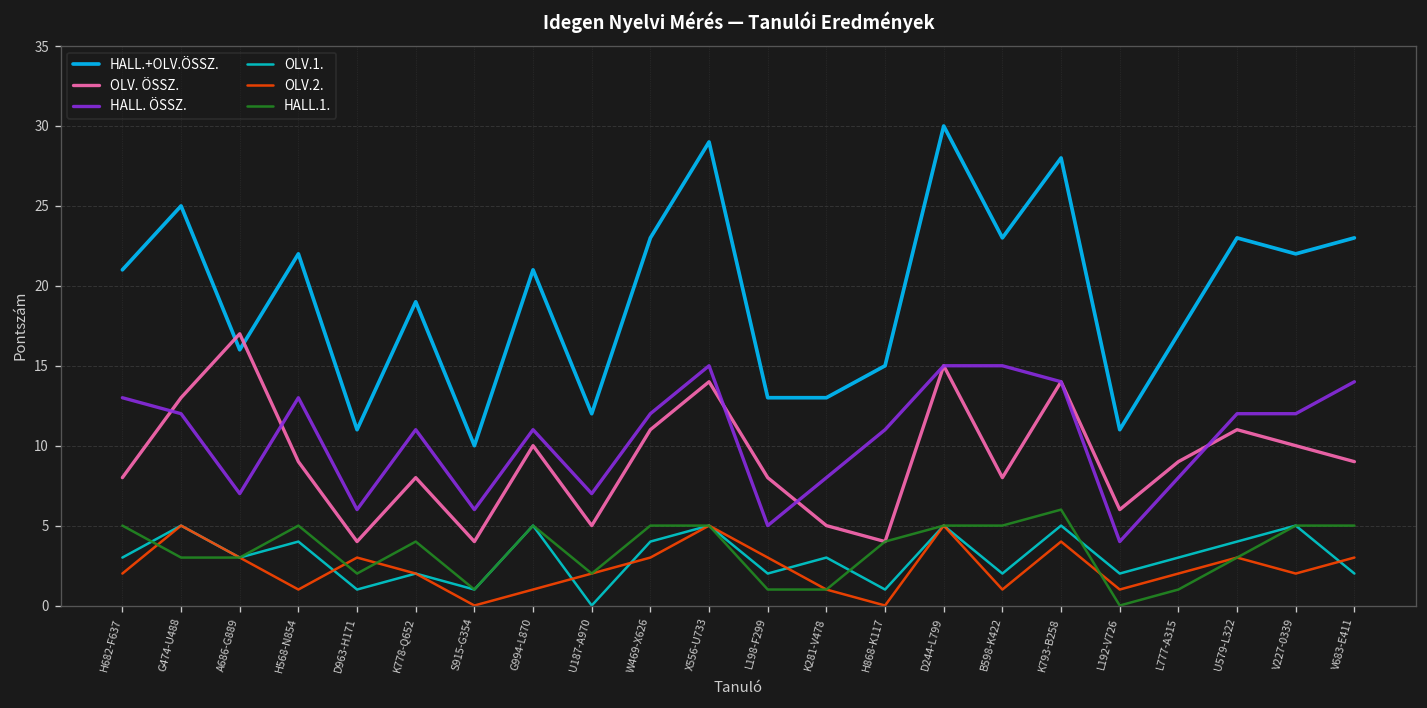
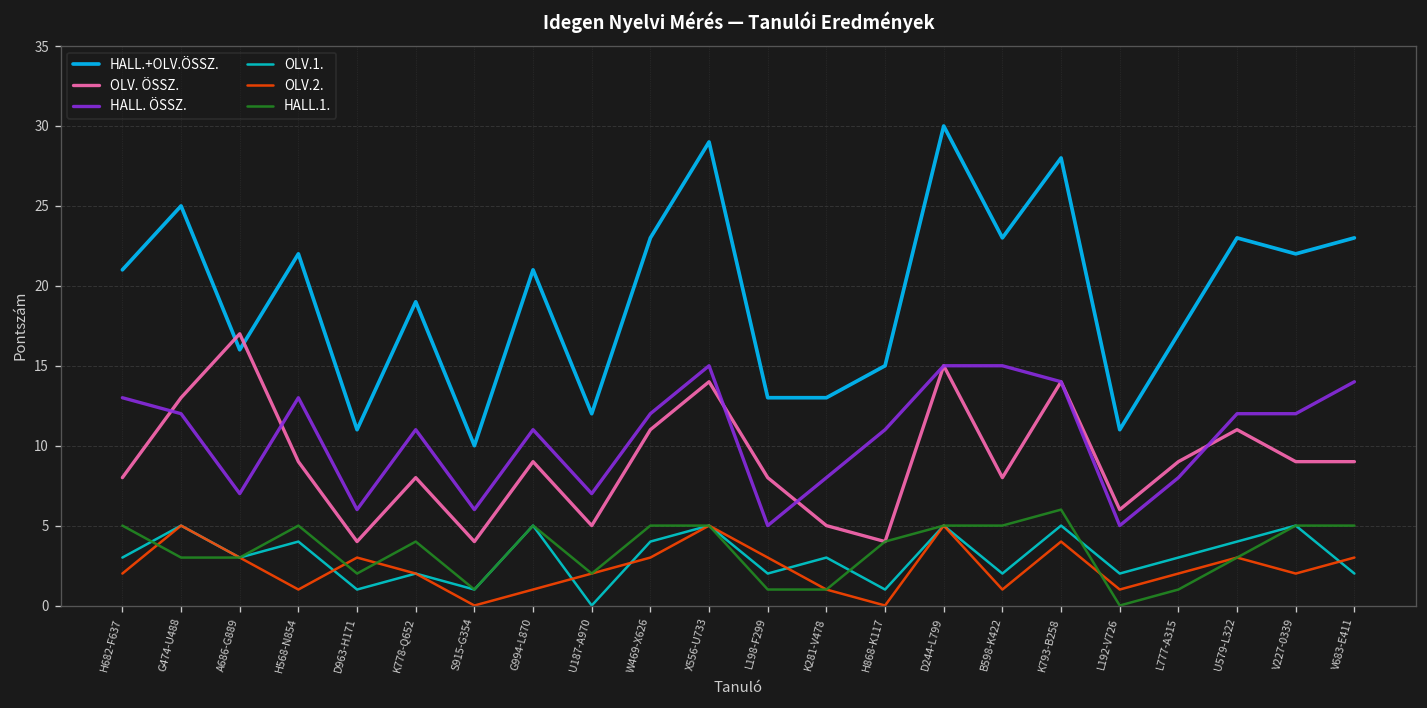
OLV. ÖSSZ., G994-L870: 10 -> 9
HALL. ÖSSZ., L192-V726: 4 -> 5
OLV. ÖSSZ., V227-0339: 10 -> 9
